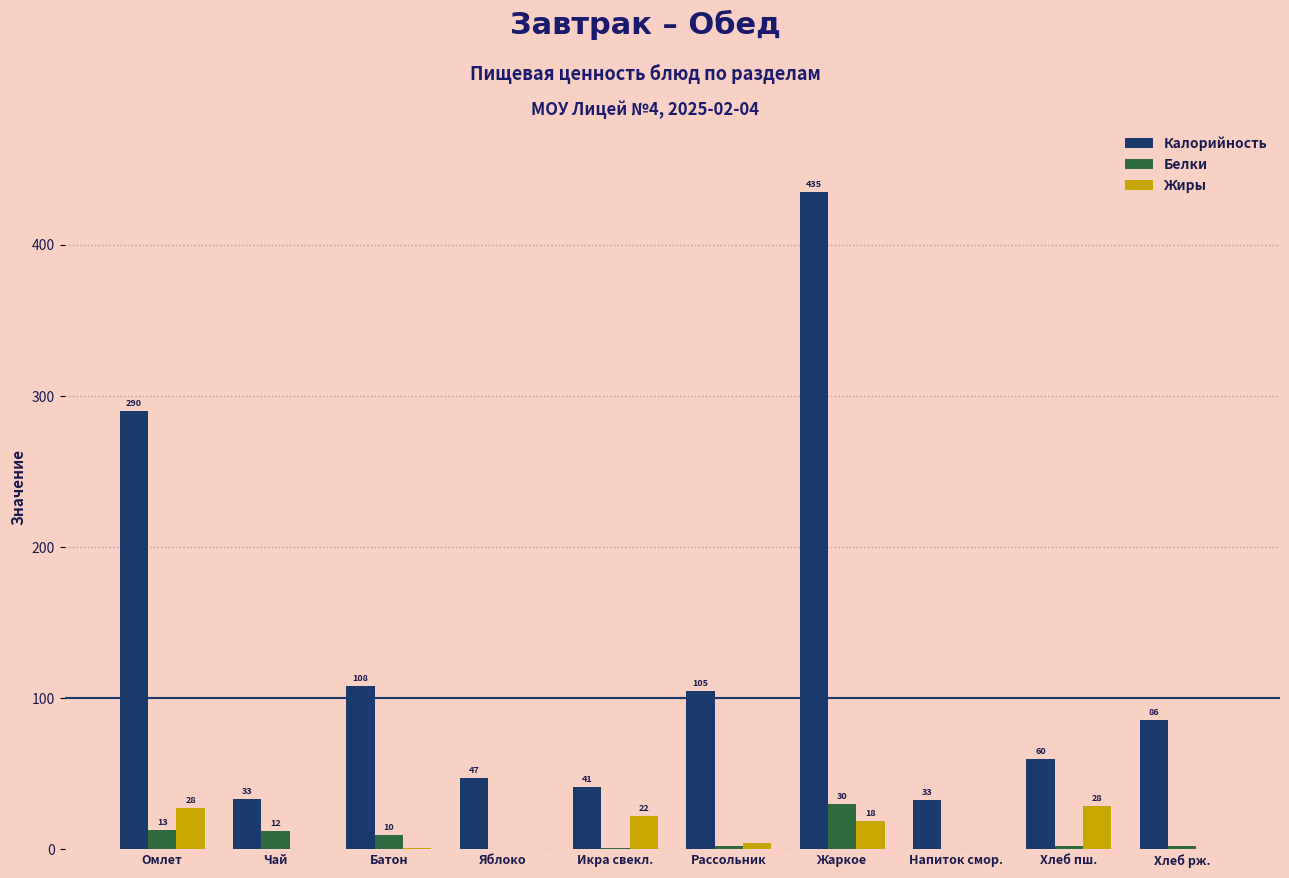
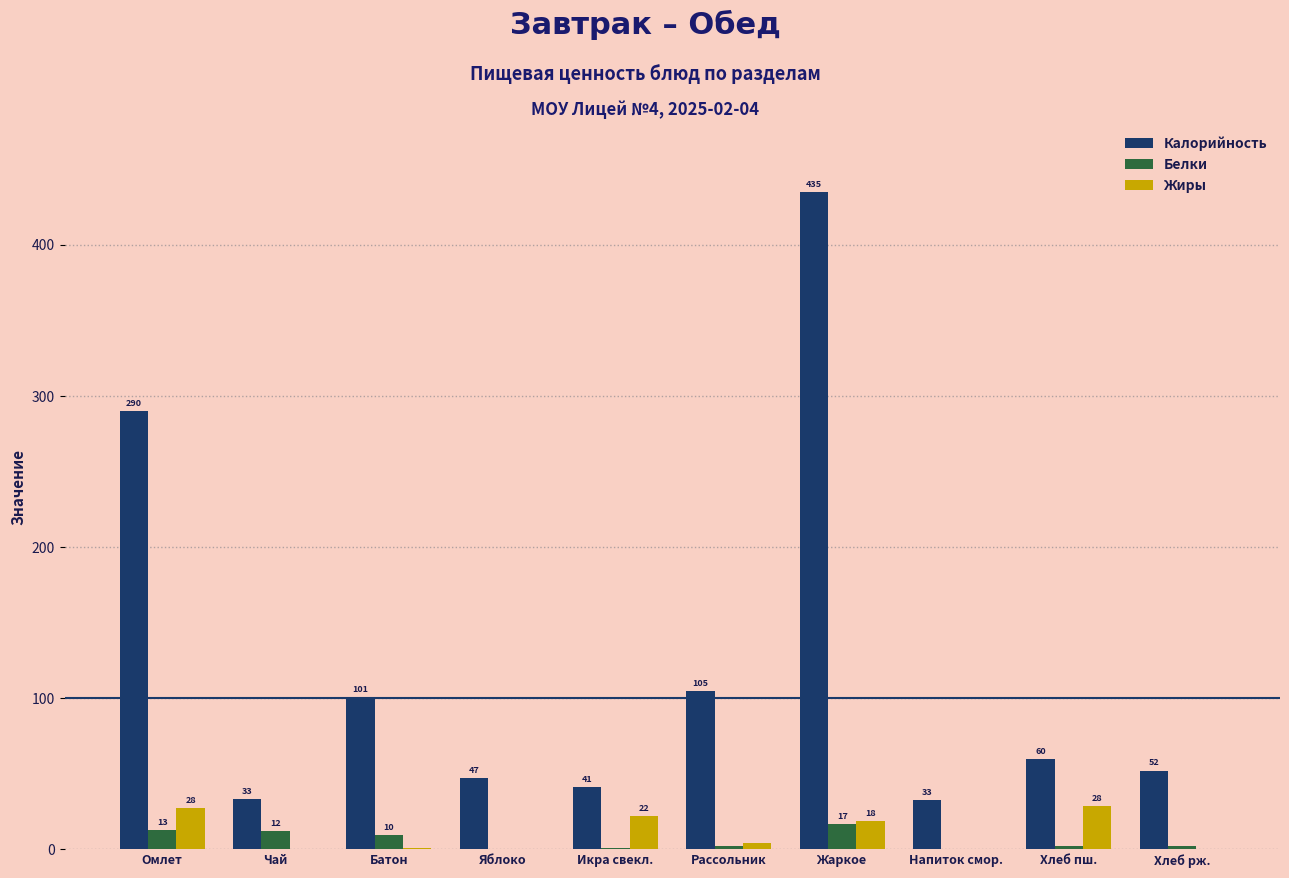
Калорийность, Батон: 108 -> 101
Белки, Жаркое: 30 -> 17
Калорийность, Хлеб рж.: 86 -> 52
